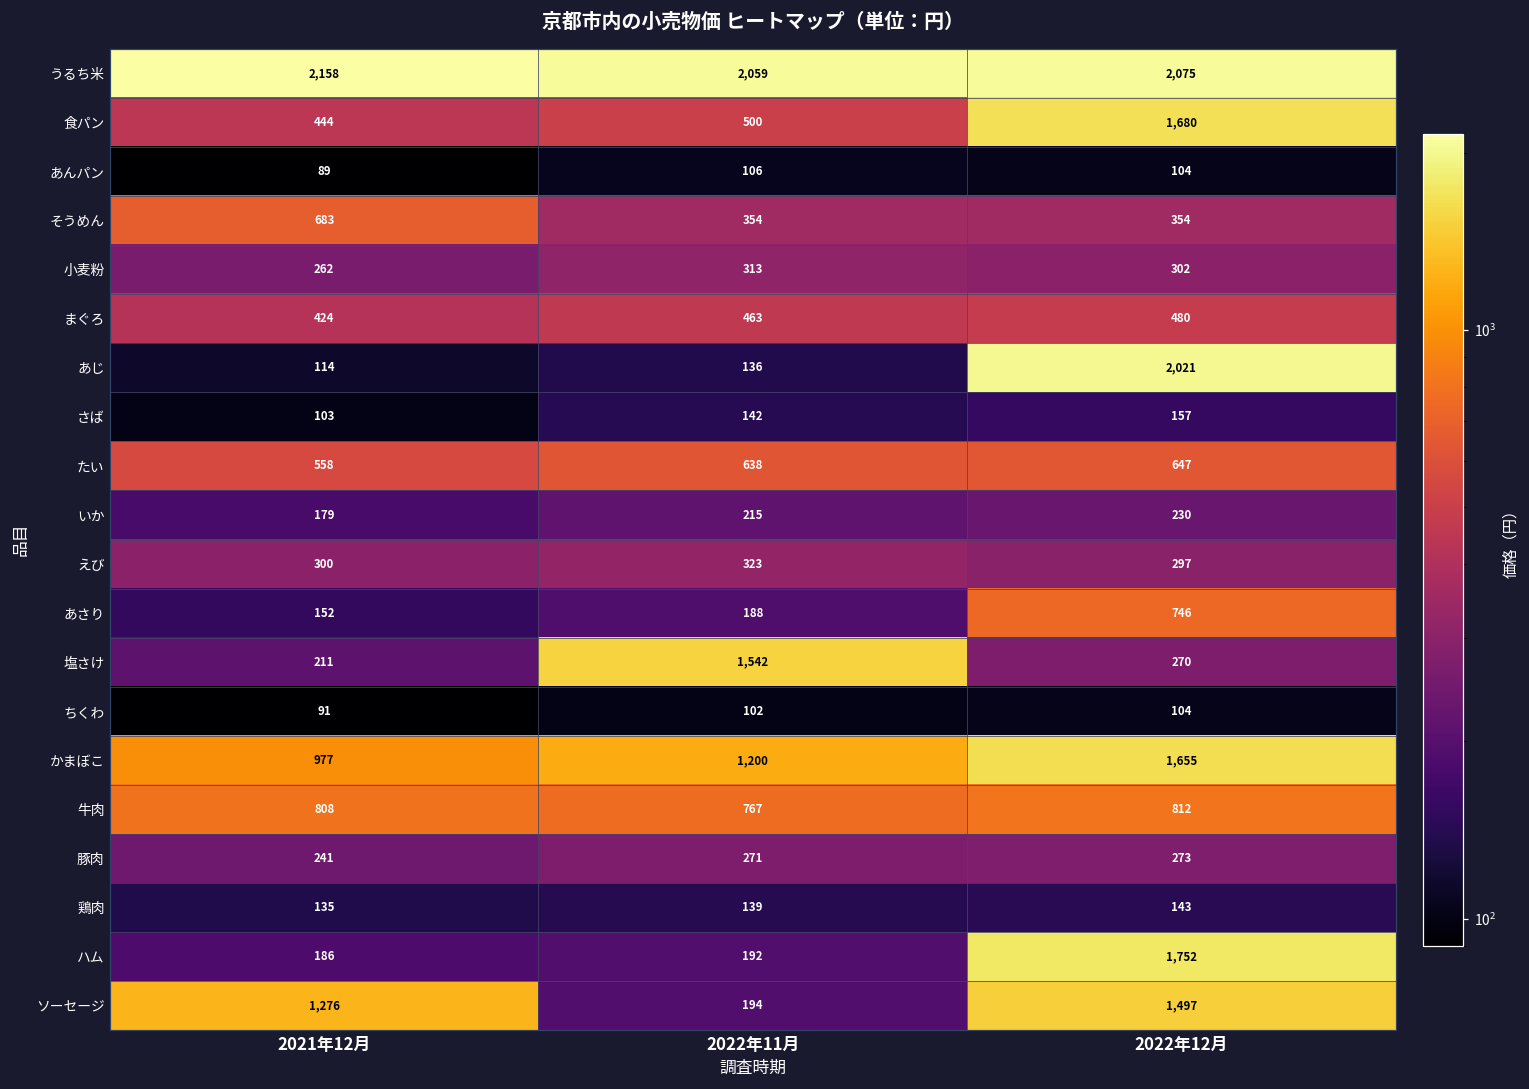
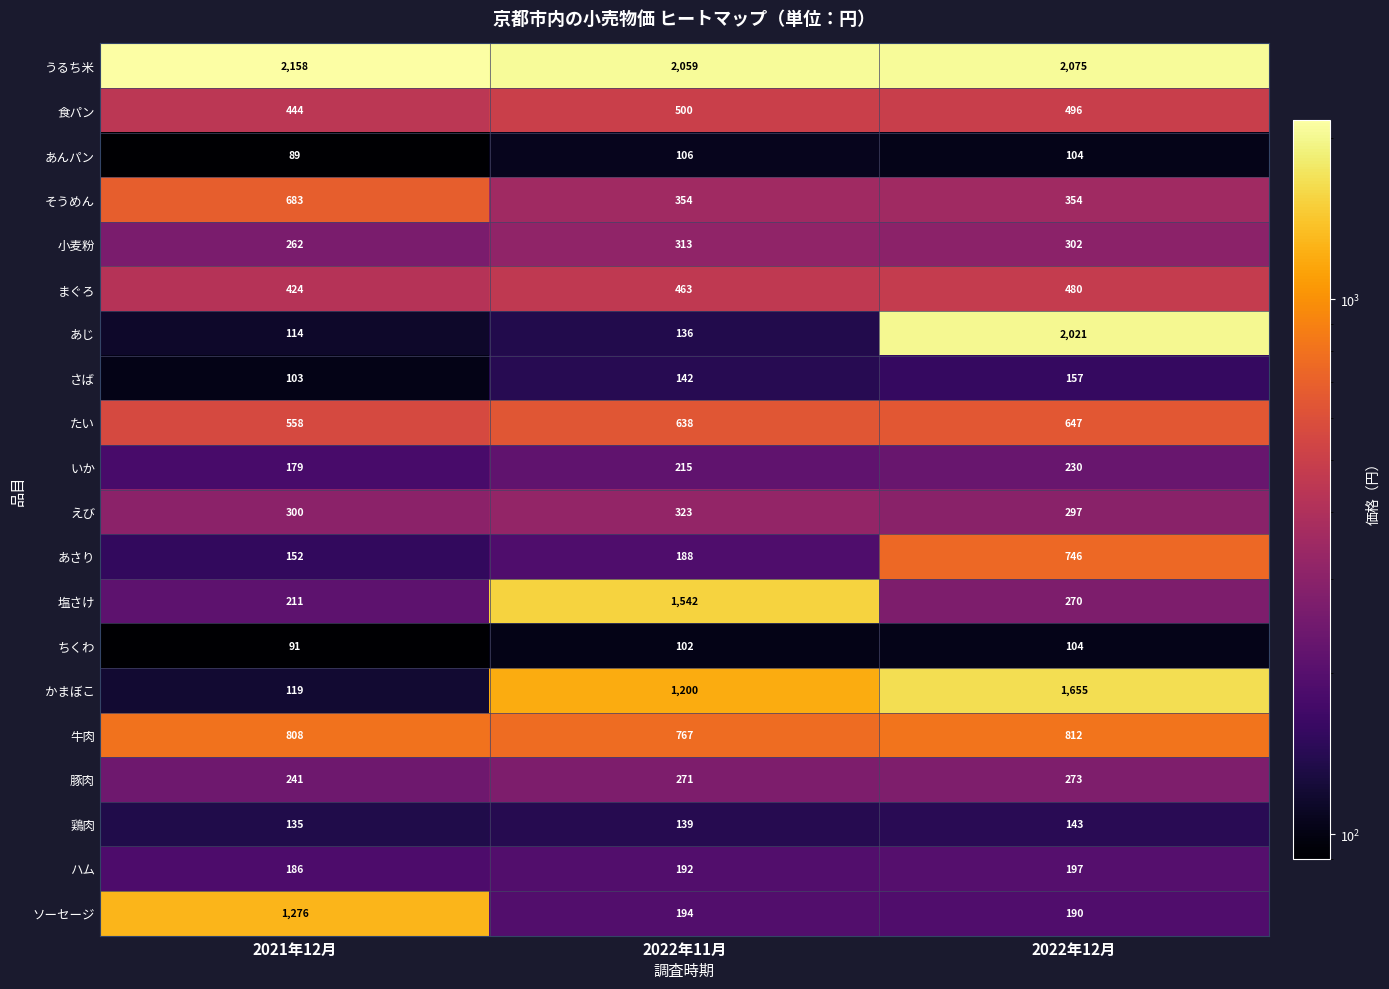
食パン, 2022年12月: 1,680 -> 496
かまぼこ, 2021年12月: 977 -> 119
ハム, 2022年12月: 1,752 -> 197
ソーセージ, 2022年12月: 1,497 -> 190
